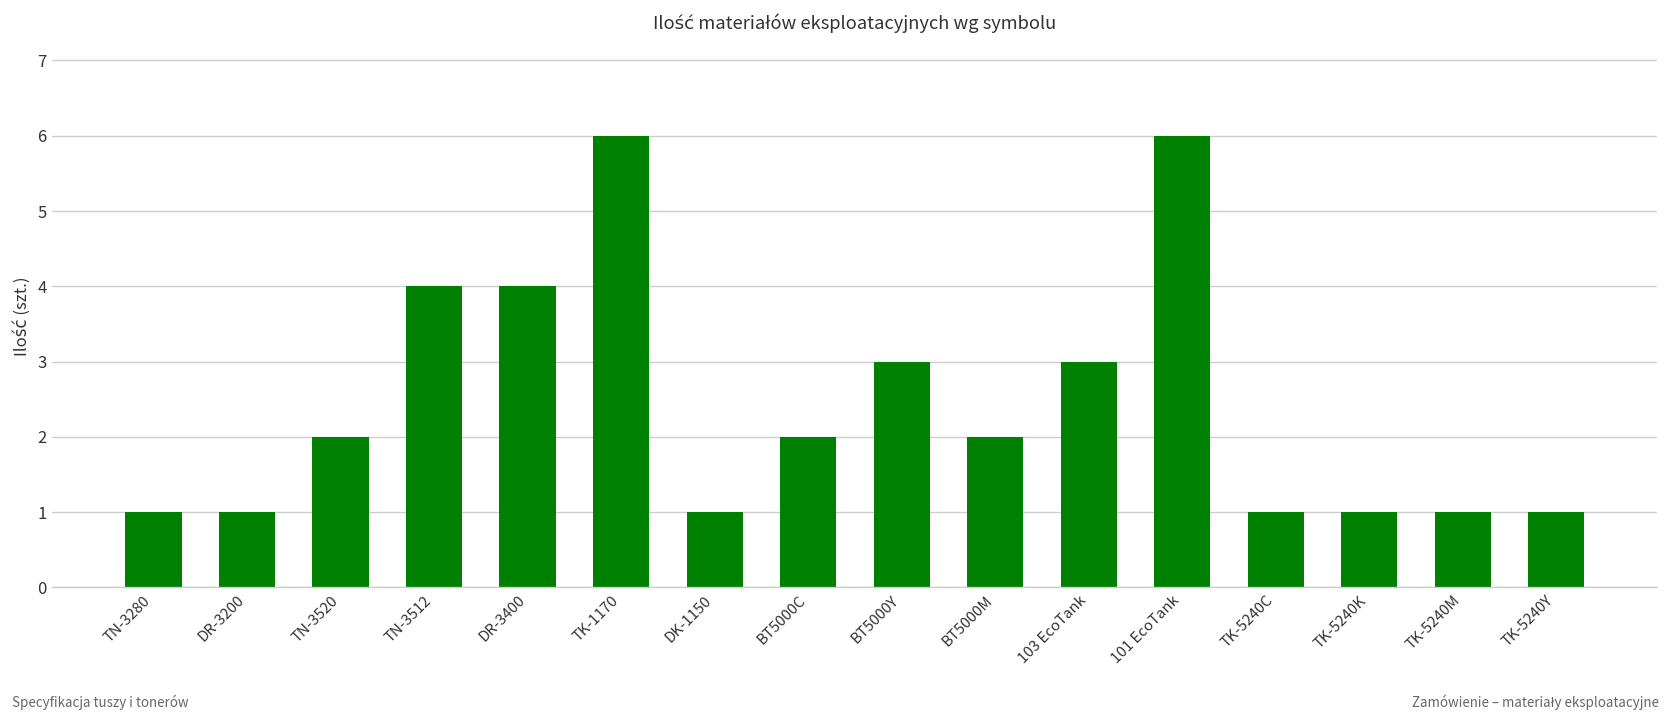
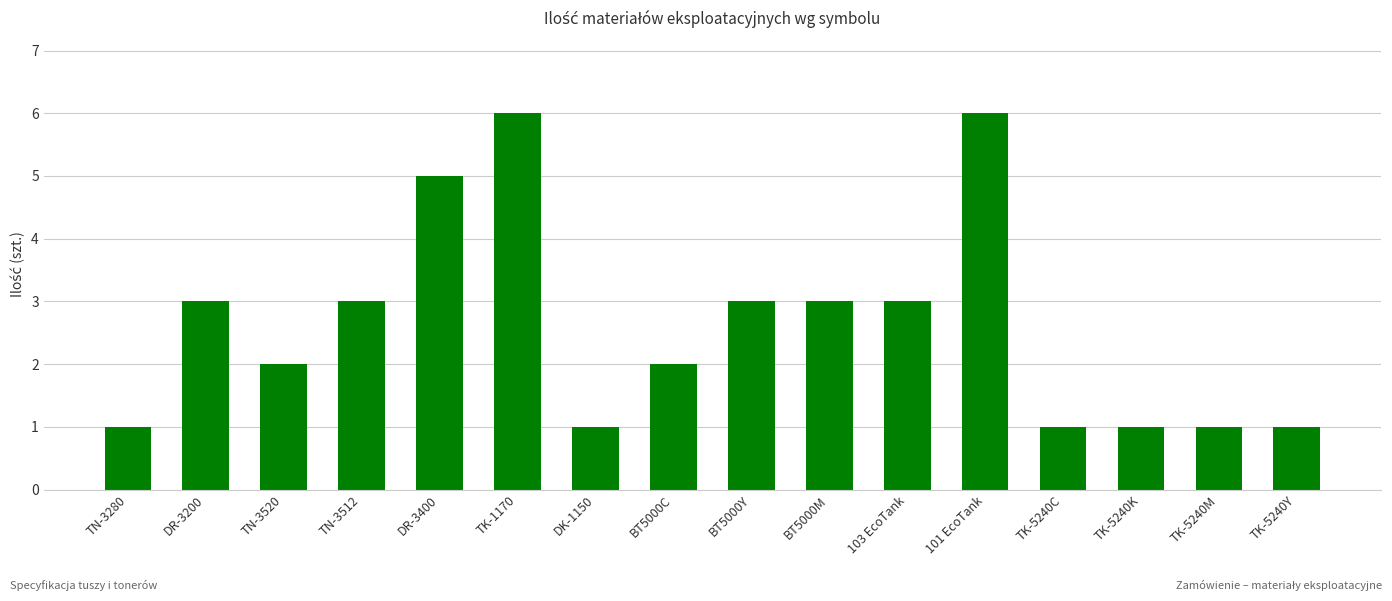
DR-3200: 1 -> 3
TN-3512: 4 -> 3
DR-3400: 4 -> 5
BT5000M: 2 -> 3
